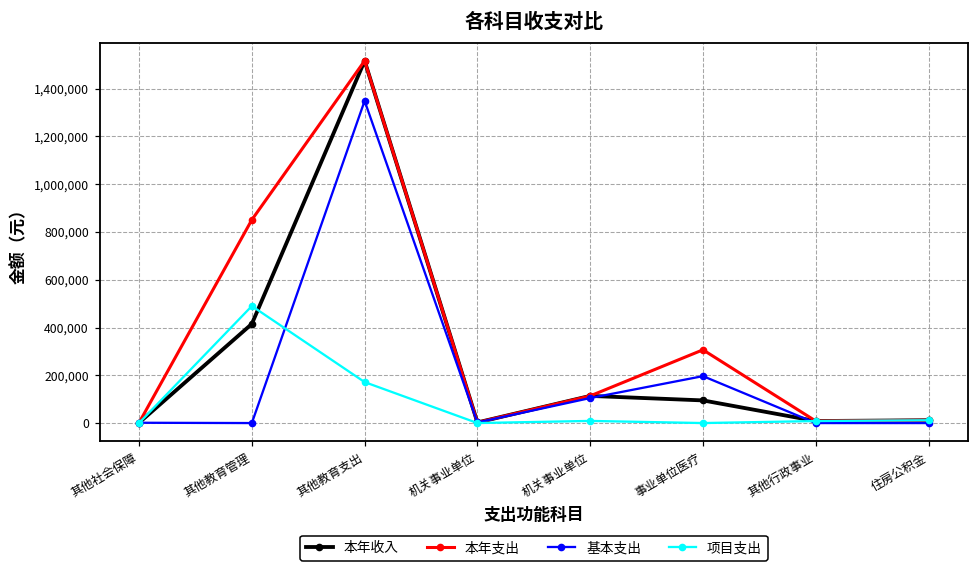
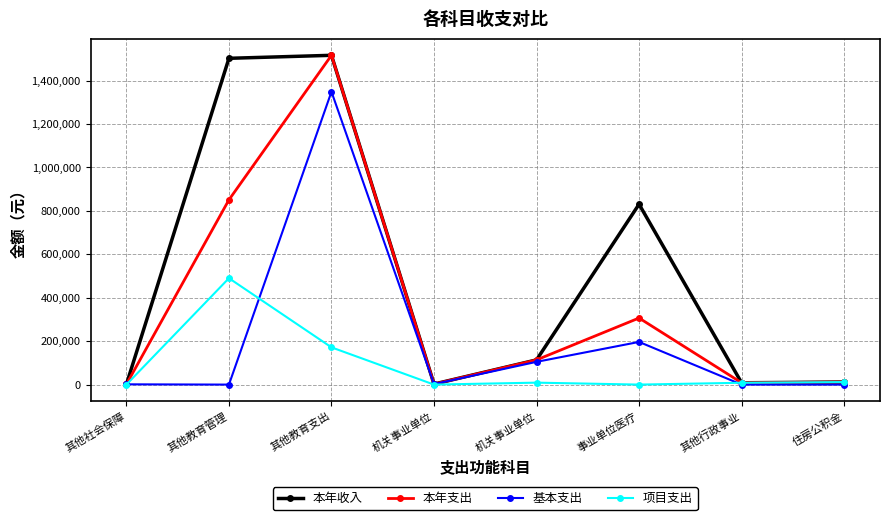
本年收入, 其他教育管理: 420,000 -> 1,500,000
本年收入, 事业单位医疗: 90,000 -> 830,000
